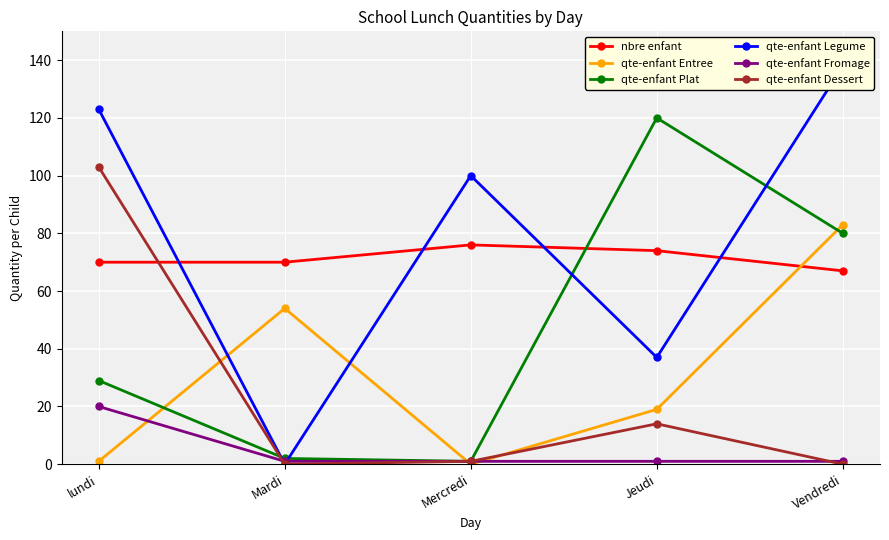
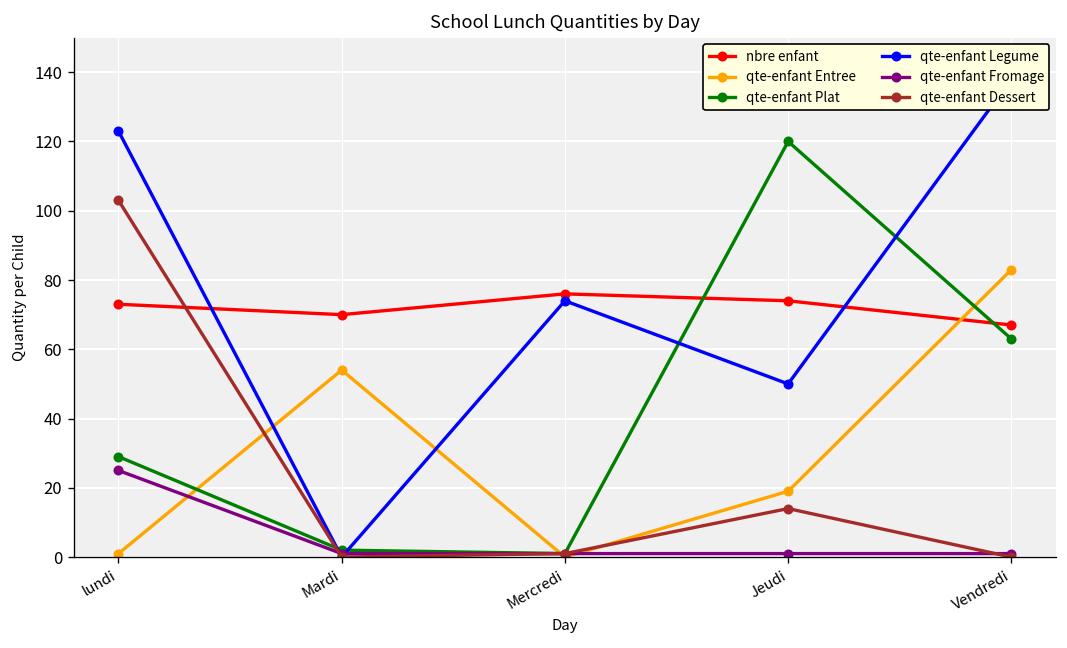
nbre enfant, lundi: 70 -> 73
qte-enfant Fromage, lundi: 20 -> 25
qte-enfant Legume, Mercredi: 100 -> 74
qte-enfant Legume, Jeudi: 37 -> 50
qte-enfant Plat, Vendredi: 80 -> 63
